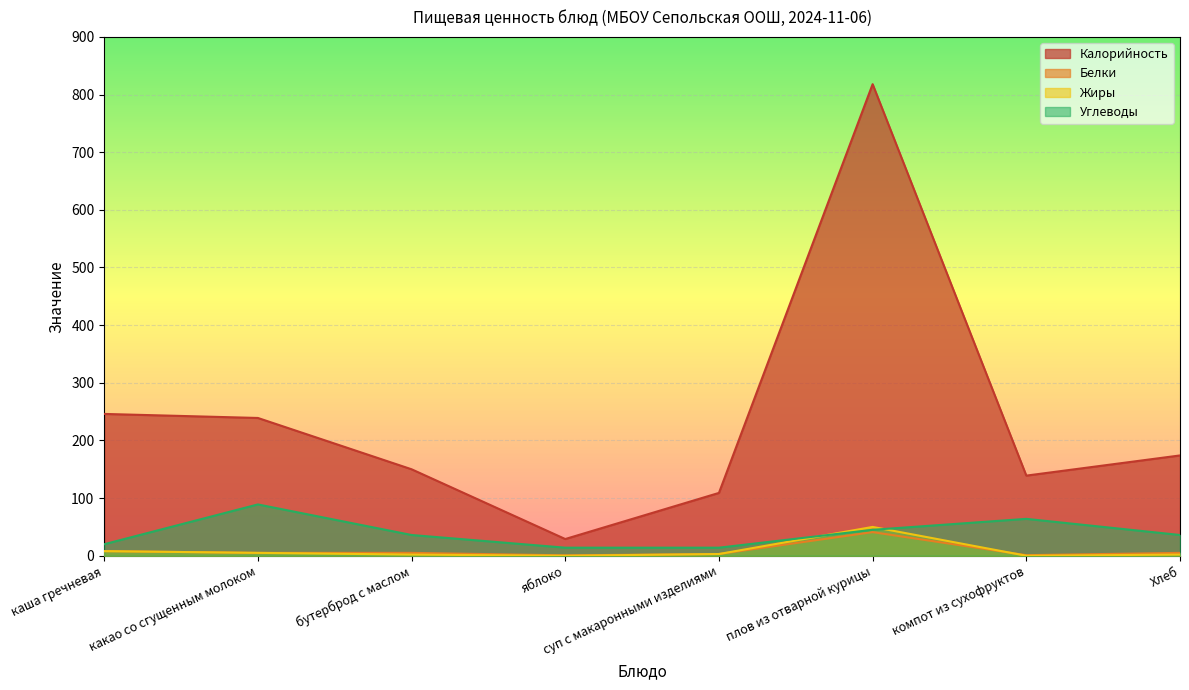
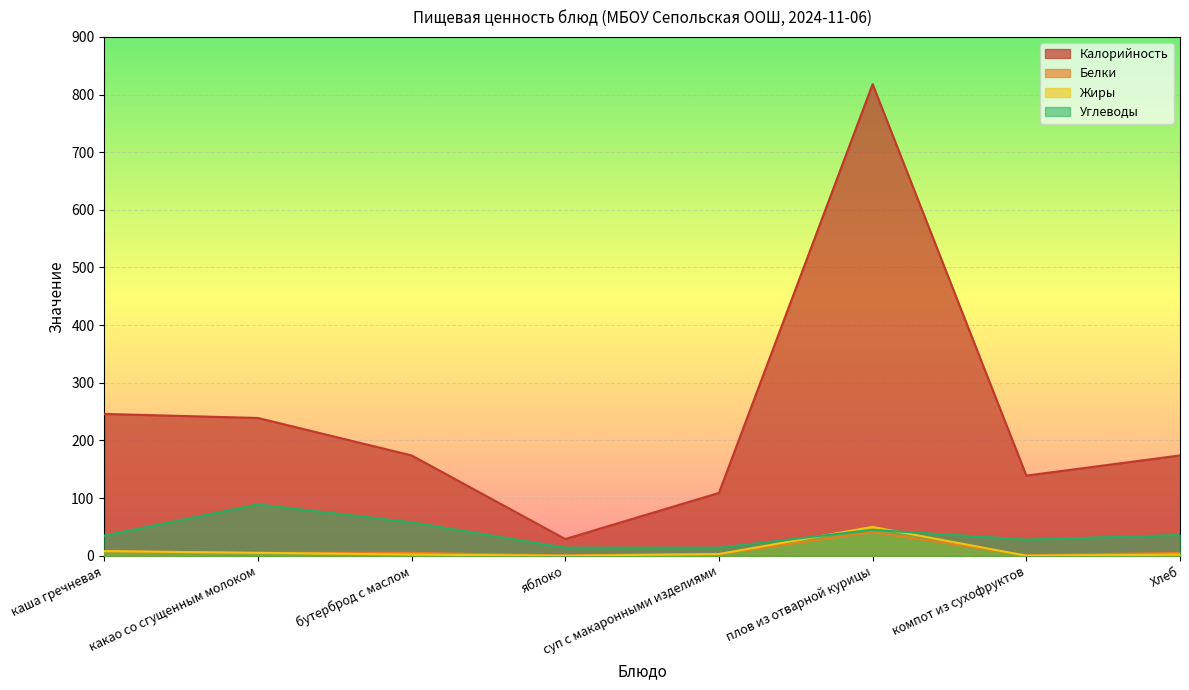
Углеводы, каша гречневая: 20 -> 40
Калорийность, бутерброд с маслом: 150 -> 170
Углеводы, бутерброд с маслом: 40 -> 60
Углеводы, компот из сухофруктов: 60 -> 30
